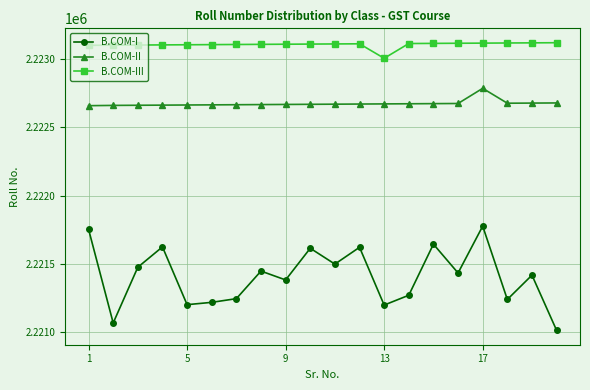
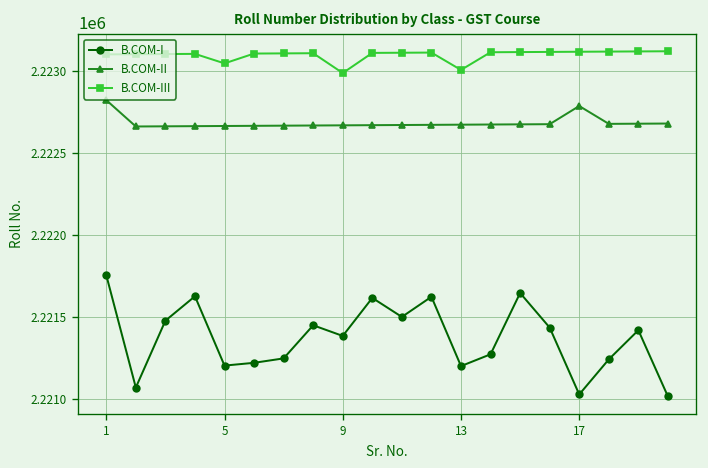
B.COM-II, 1: 2222660 -> 2222820
B.COM-III, 5: 2223100 -> 2223050
B.COM-III, 9: 2223110 -> 2222990
B.COM-I, 17: 2221780 -> 2221030
